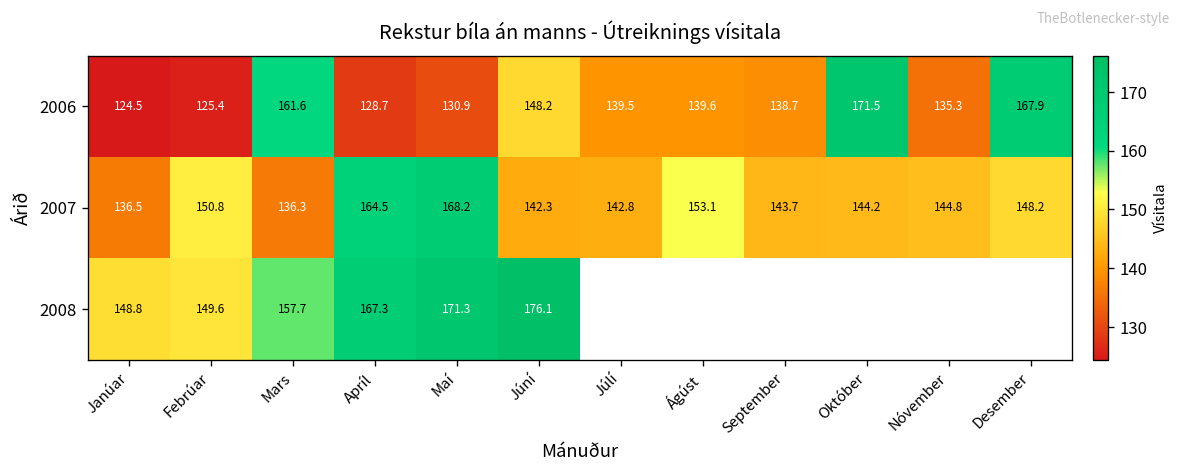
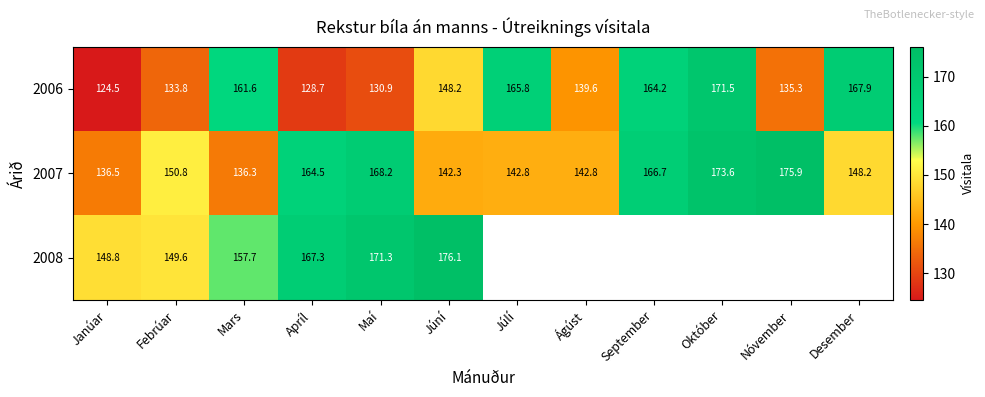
2006, Febrúar: 125.4 -> 133.8
2006, Júlí: 139.5 -> 165.8
2006, September: 138.7 -> 164.2
2007, Ágúst: 153.1 -> 142.8
2007, September: 143.7 -> 166.7
2007, Október: 144.2 -> 173.6
2007, Nóvember: 144.8 -> 175.9
